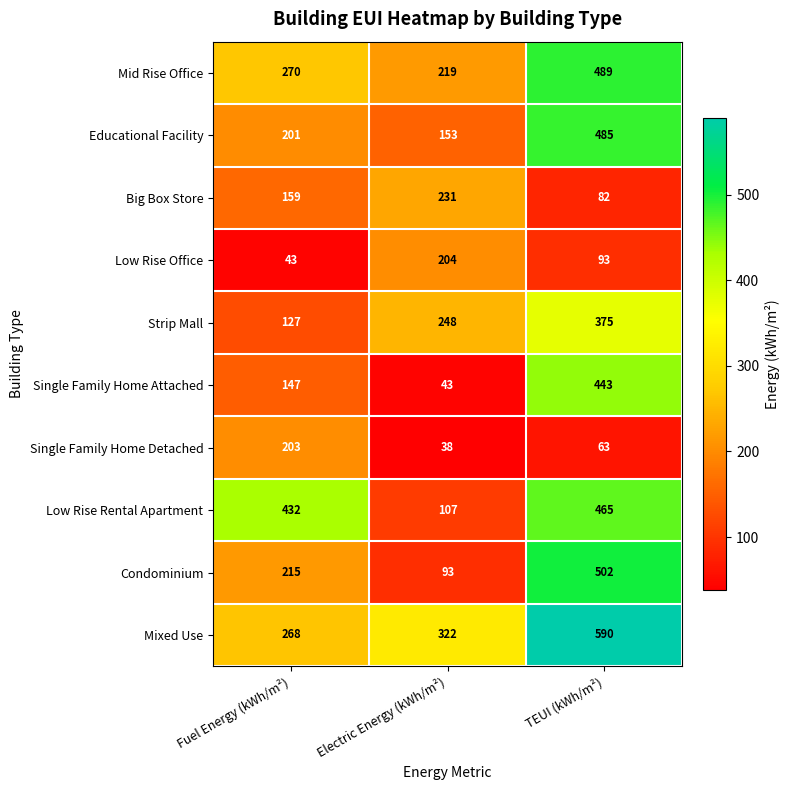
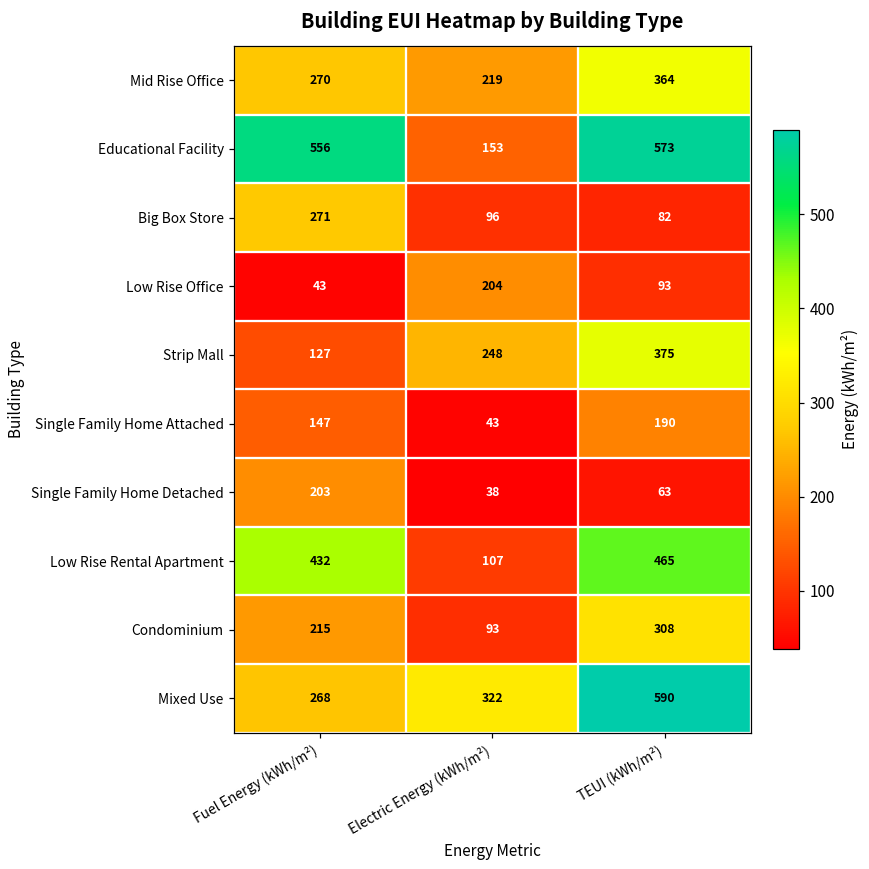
Mid Rise Office, TEUI (kWh/m²): 489 -> 364
Educational Facility, Fuel Energy (kWh/m²): 201 -> 556
Educational Facility, TEUI (kWh/m²): 485 -> 573
Big Box Store, Fuel Energy (kWh/m²): 159 -> 271
Big Box Store, Electric Energy (kWh/m²): 231 -> 96
Single Family Home Attached, TEUI (kWh/m²): 443 -> 190
Condominium, TEUI (kWh/m²): 502 -> 308
